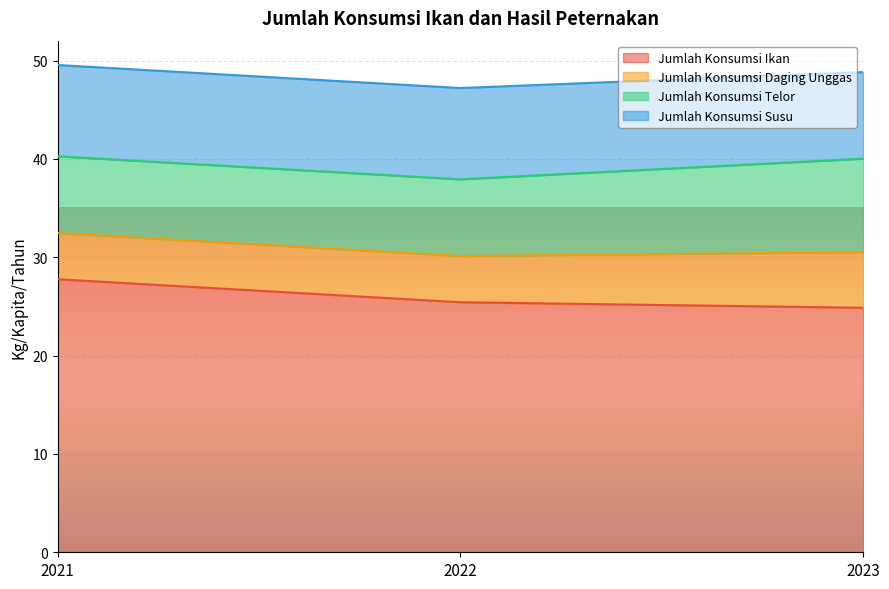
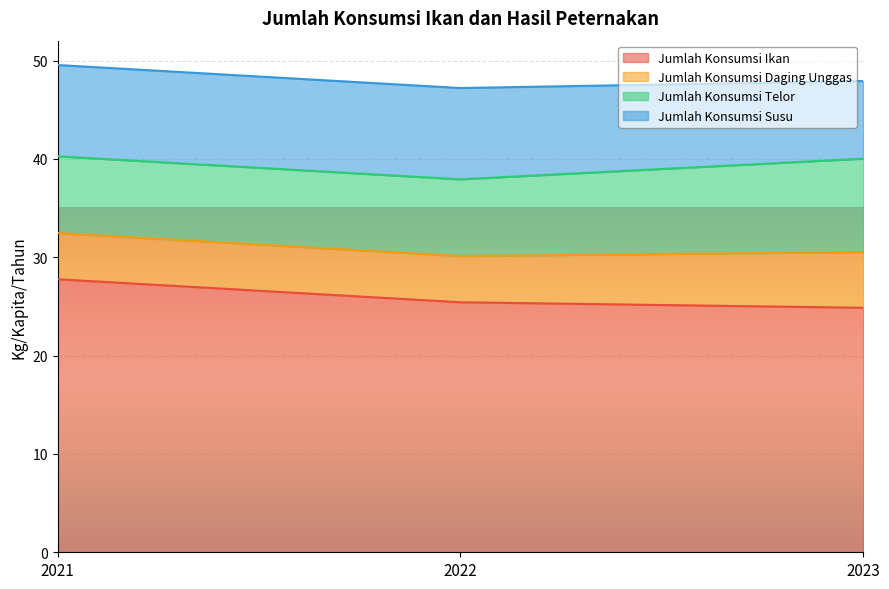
Jumlah Konsumsi Susu, 2023: 9 -> 8
